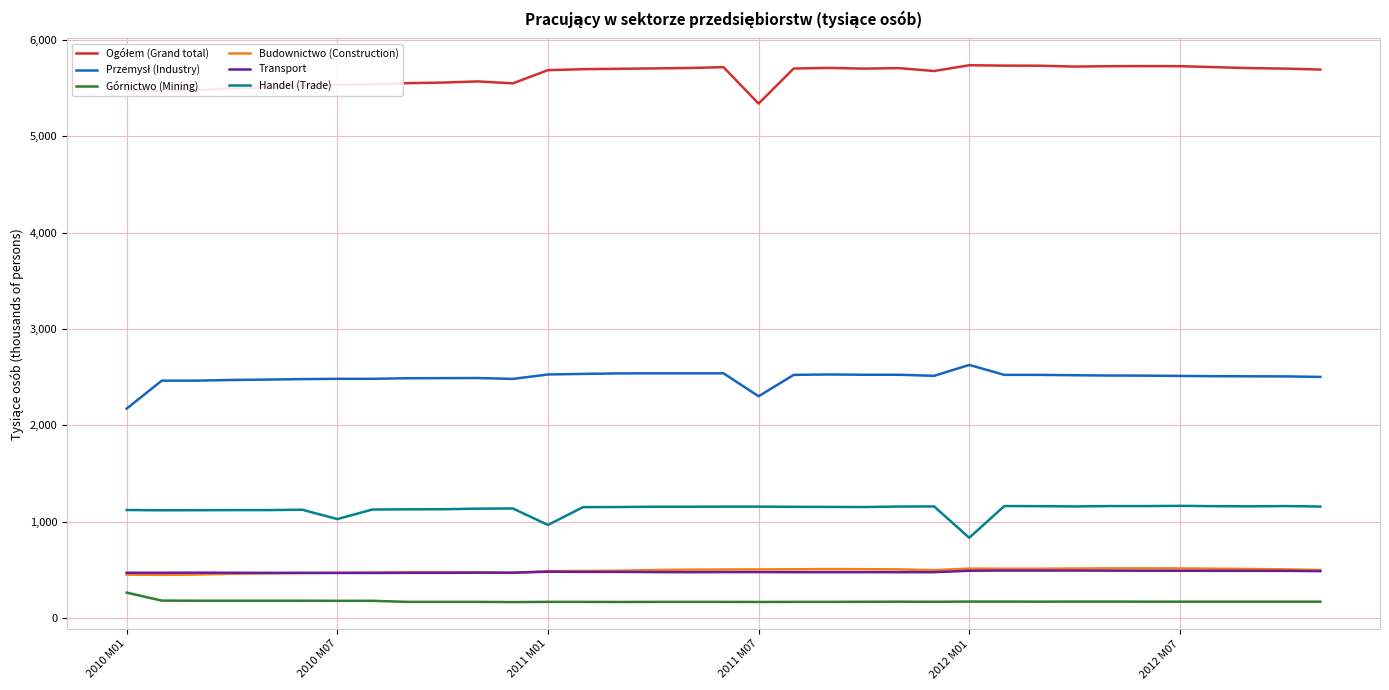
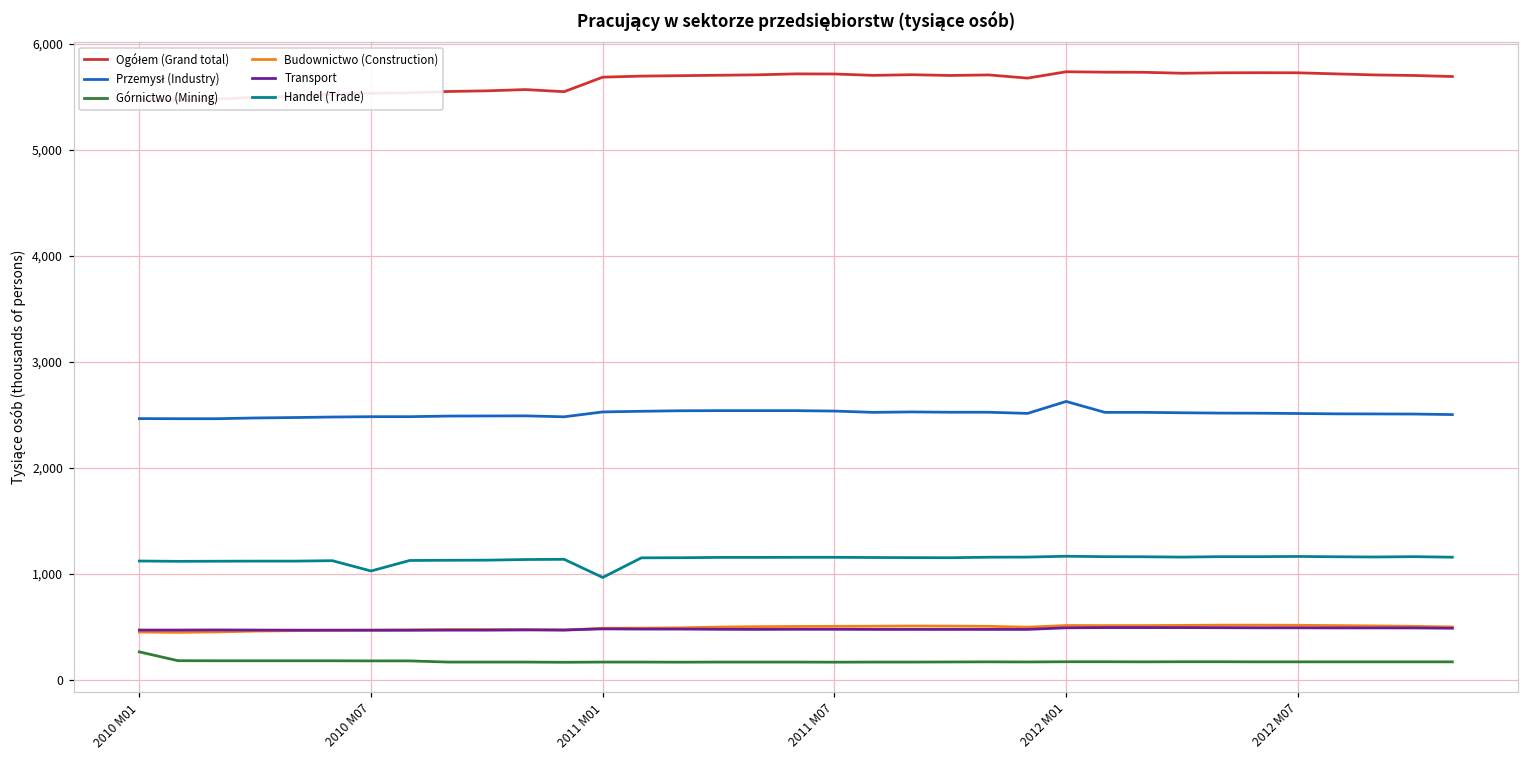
Przemysł (Industry), 2010 M01: 2,200 -> 2,500
Ogółem (Grand total), 2011 M07: 5,300 -> 5,700
Przemysł (Industry), 2011 M07: 2,300 -> 2,500
Handel (Trade), 2012 M01: 800 -> 1,200
